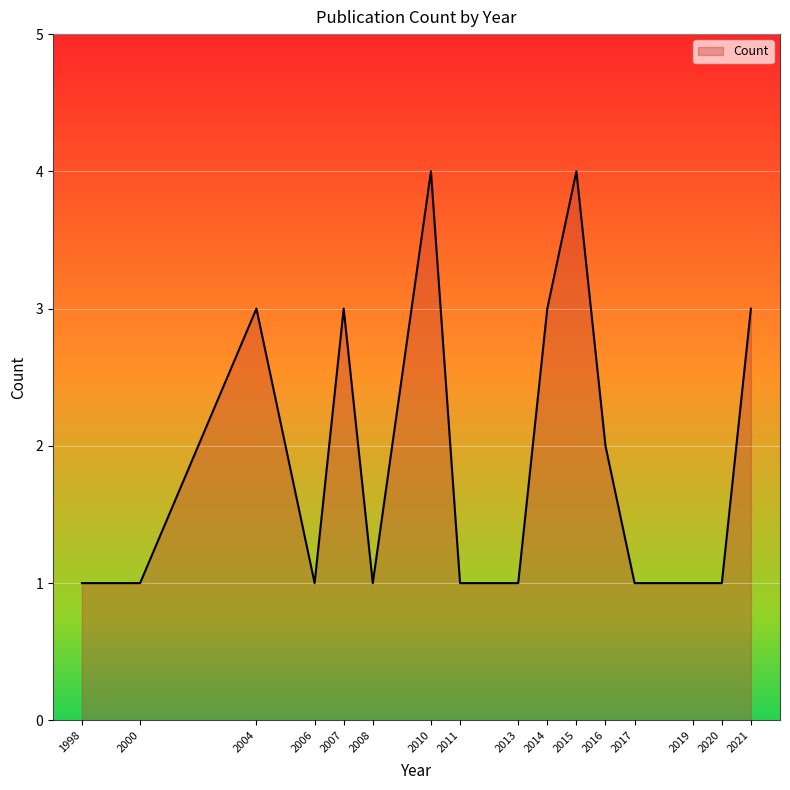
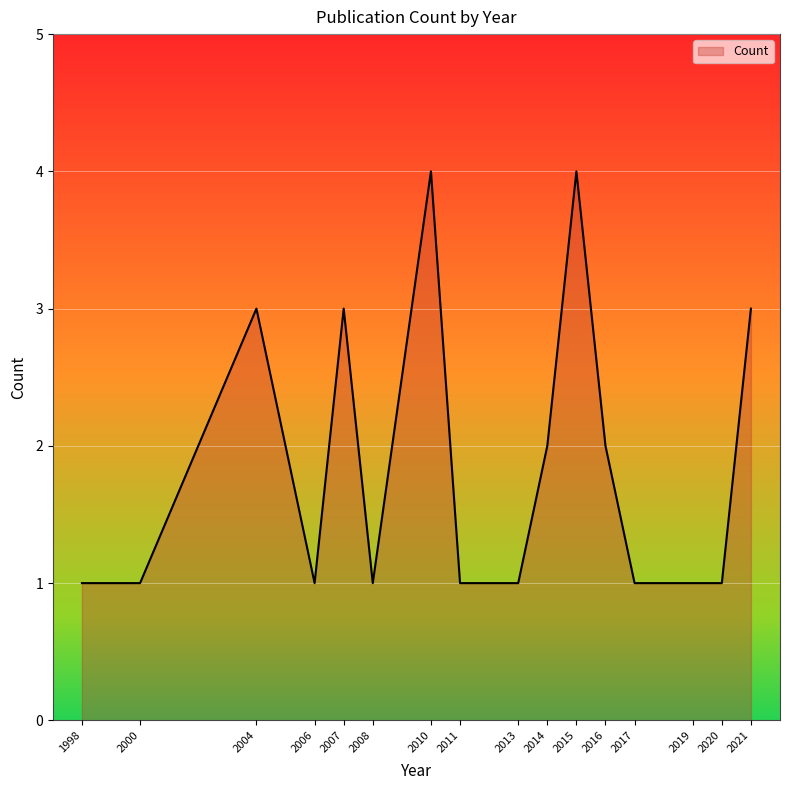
2014: 3 -> 2
